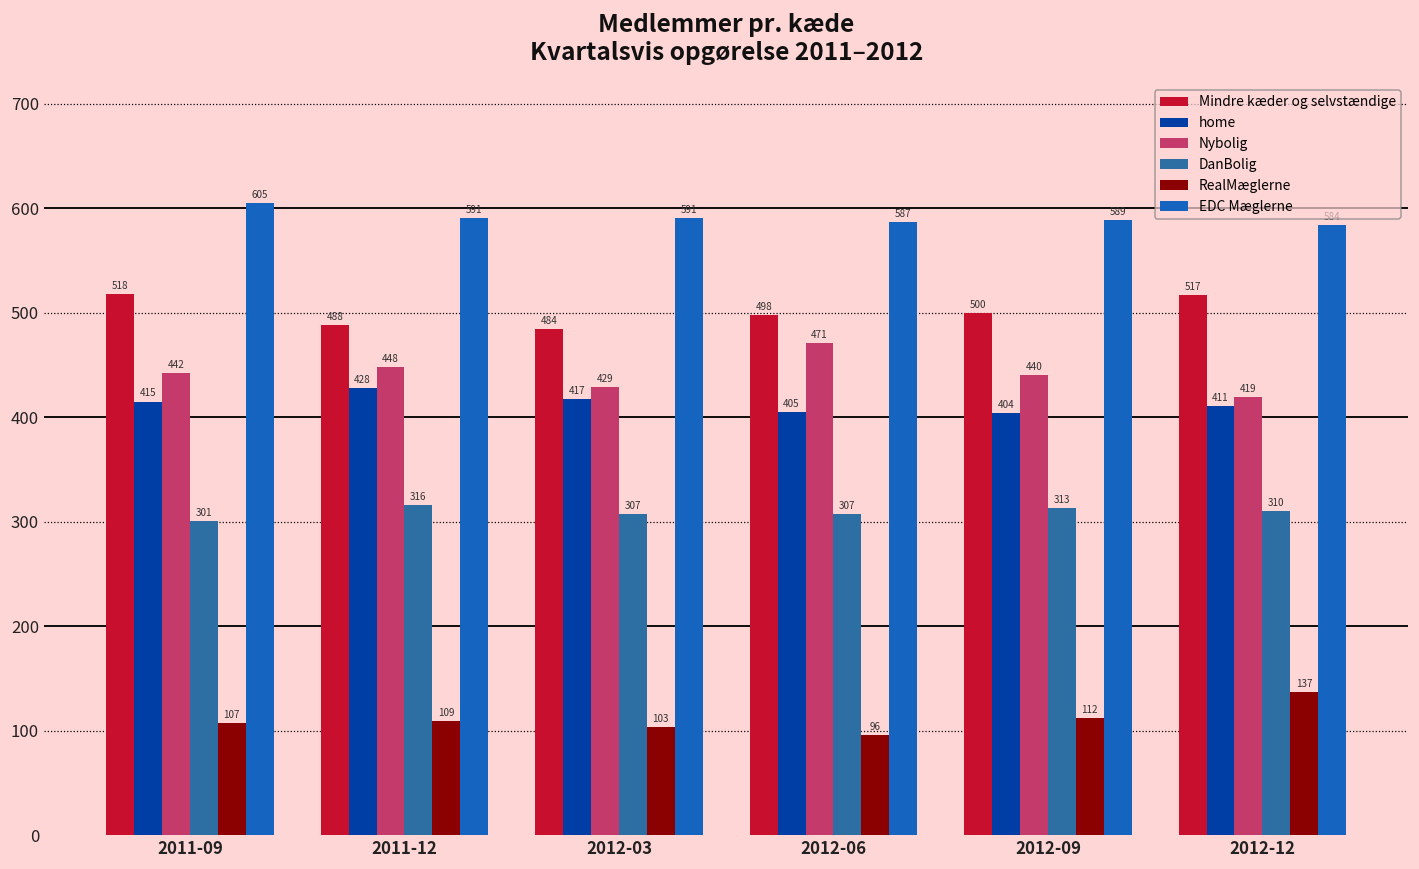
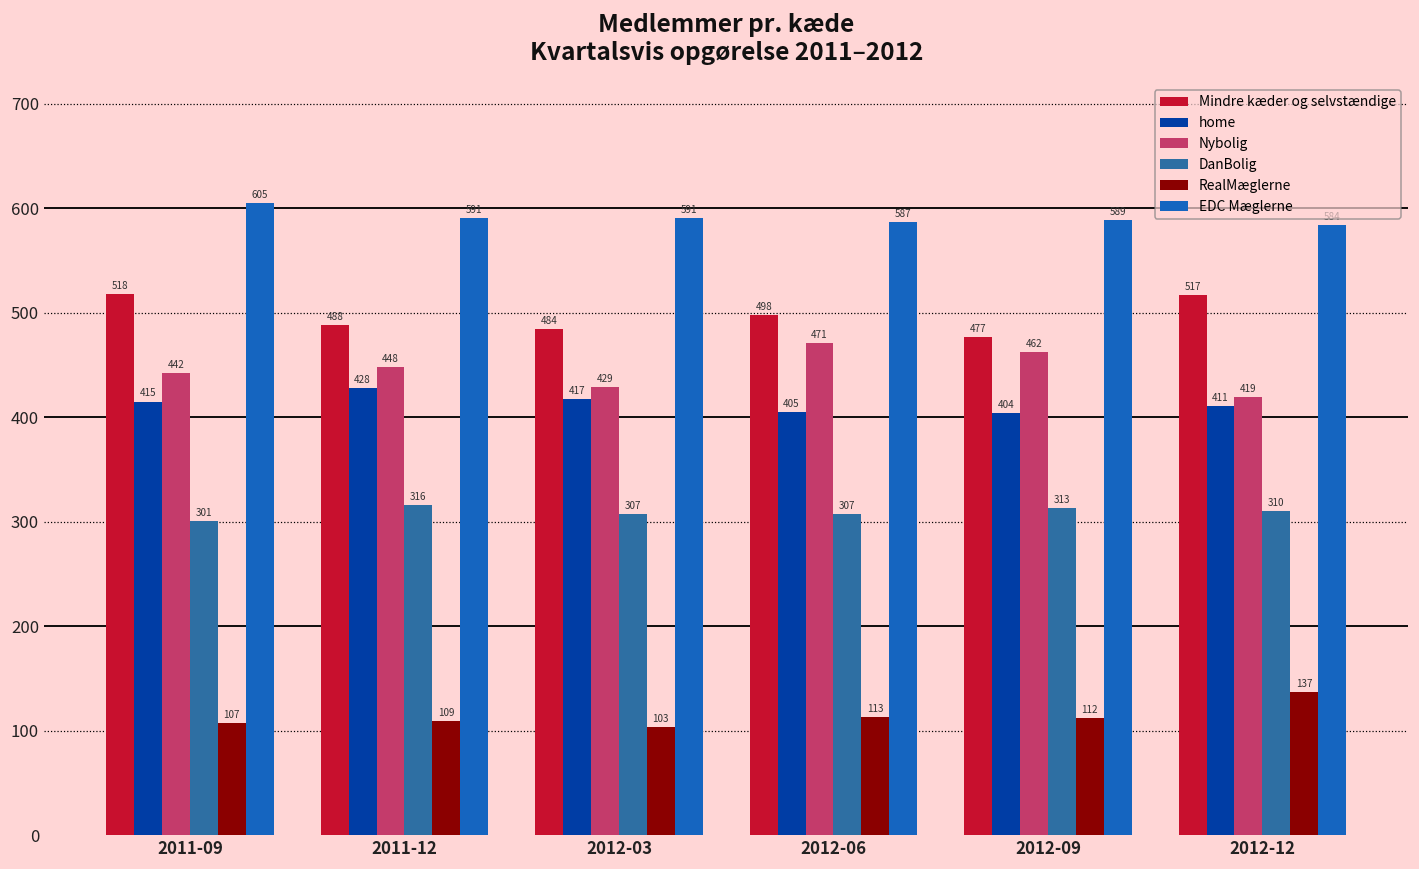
RealMæglerne, 2012-06: 96 -> 113
Mindre kæder og selvstændige, 2012-09: 500 -> 477
Nybolig, 2012-09: 440 -> 462
